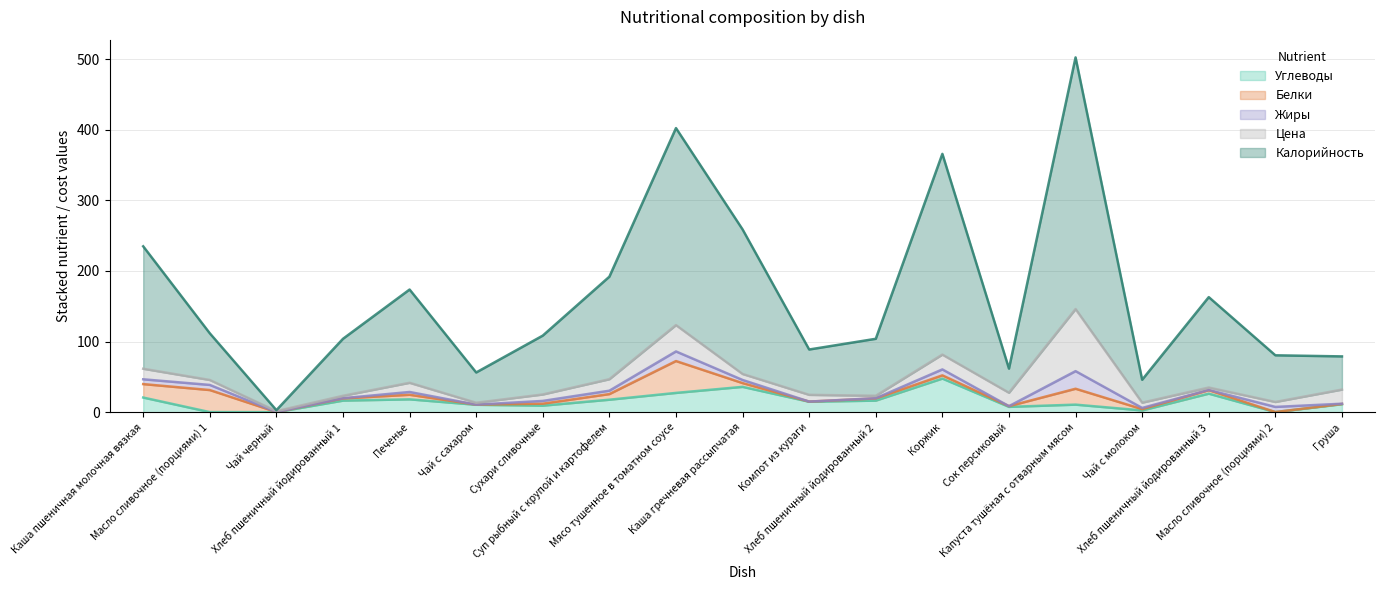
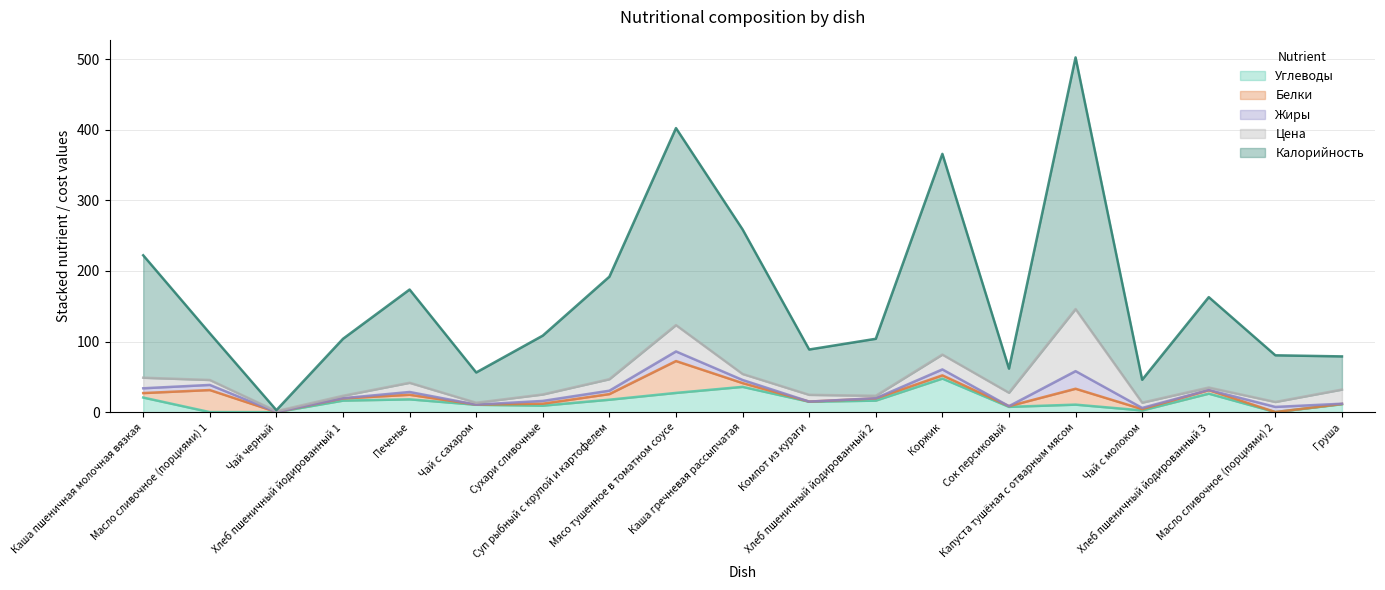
Белки, Каша пшеничная молочная вязкая: 20 -> 10
